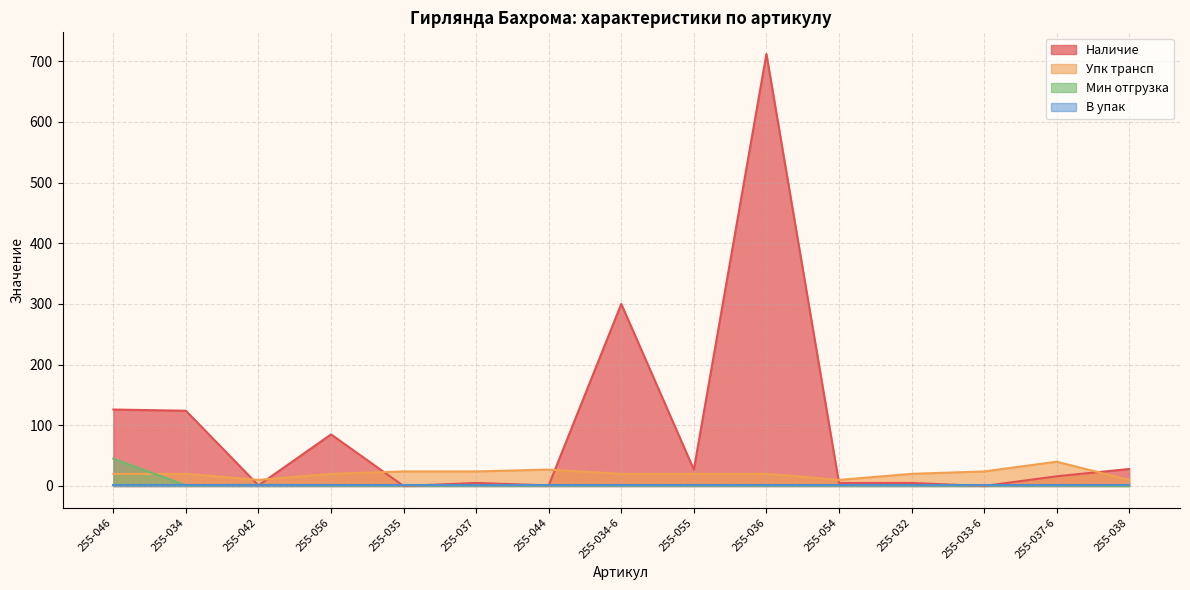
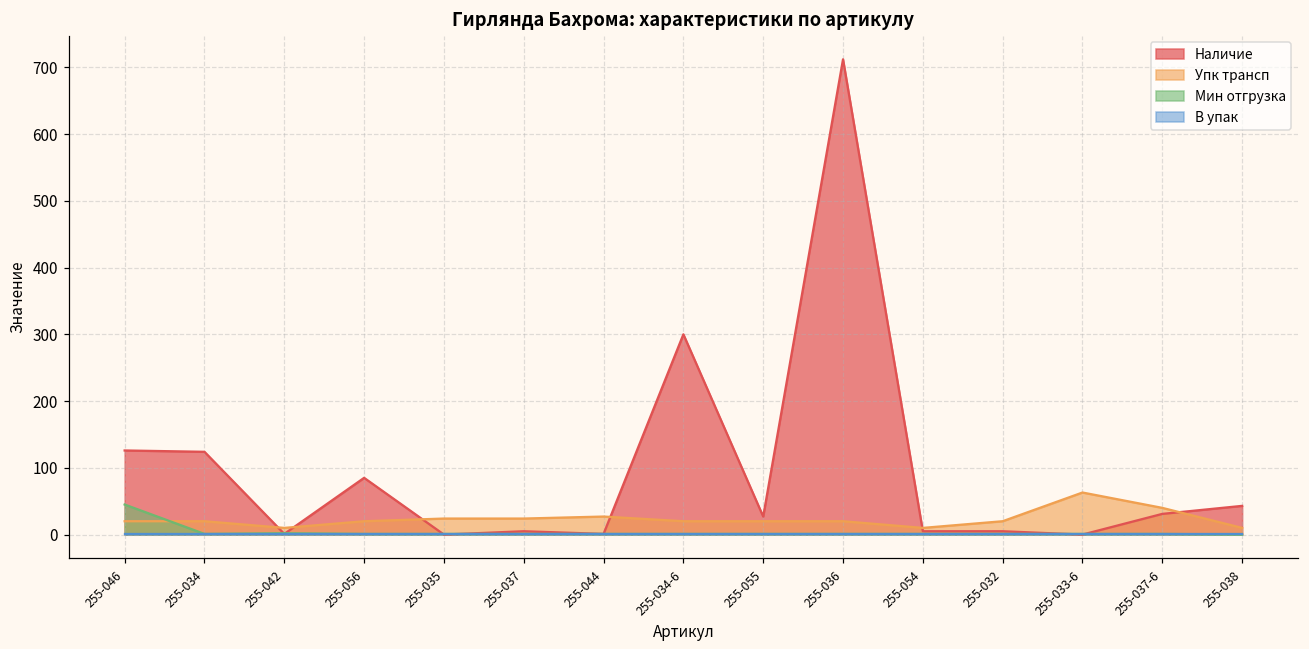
Упк трансп, 255-033-6: 20 -> 60
Наличие, 255-037-6: 20 -> 30
Наличие, 255-038: 30 -> 40
